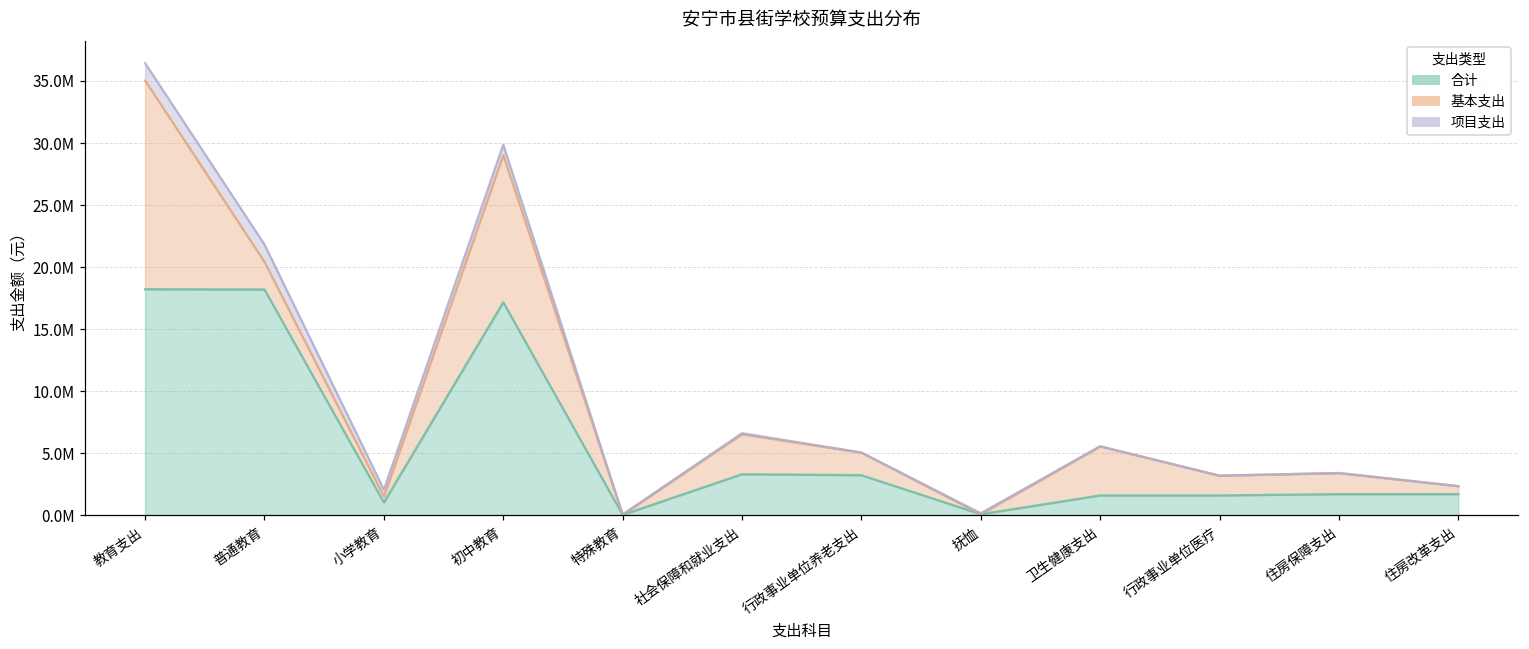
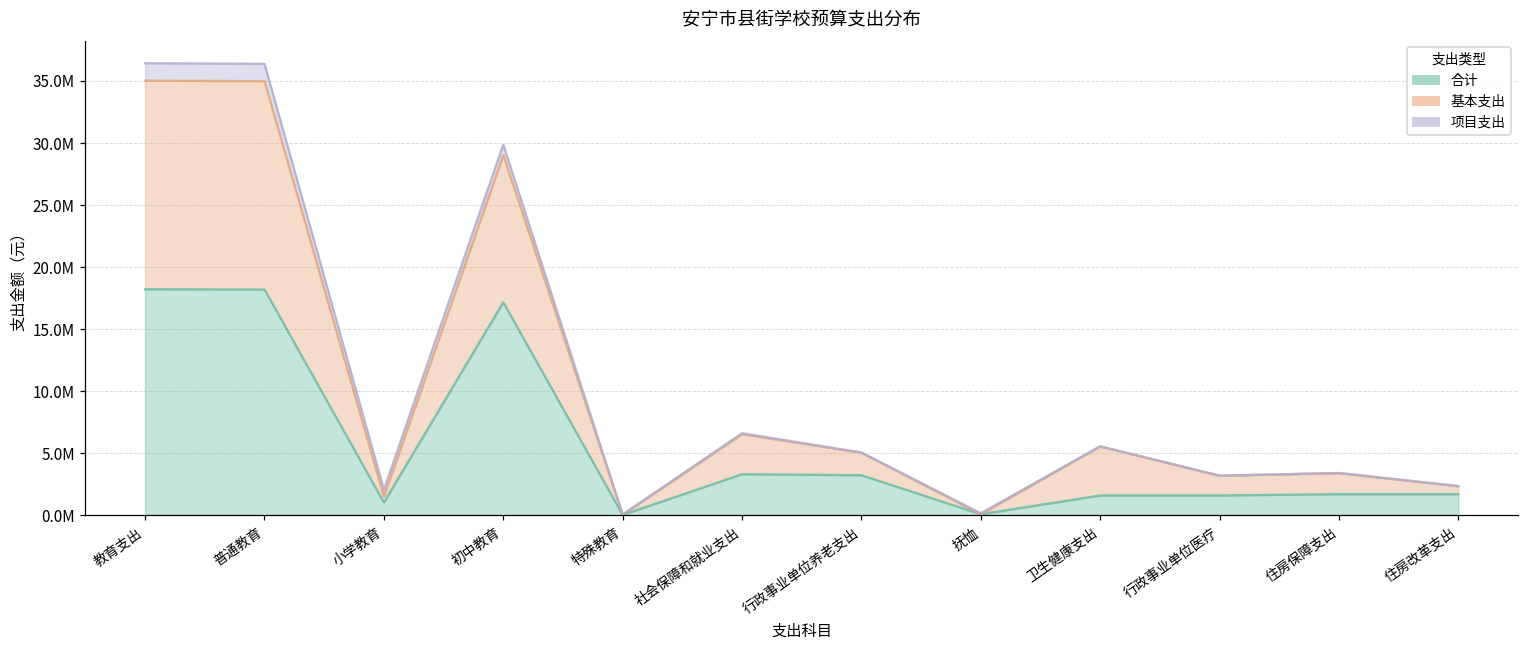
基本支出, 普通教育: 2200000 -> 16800000
